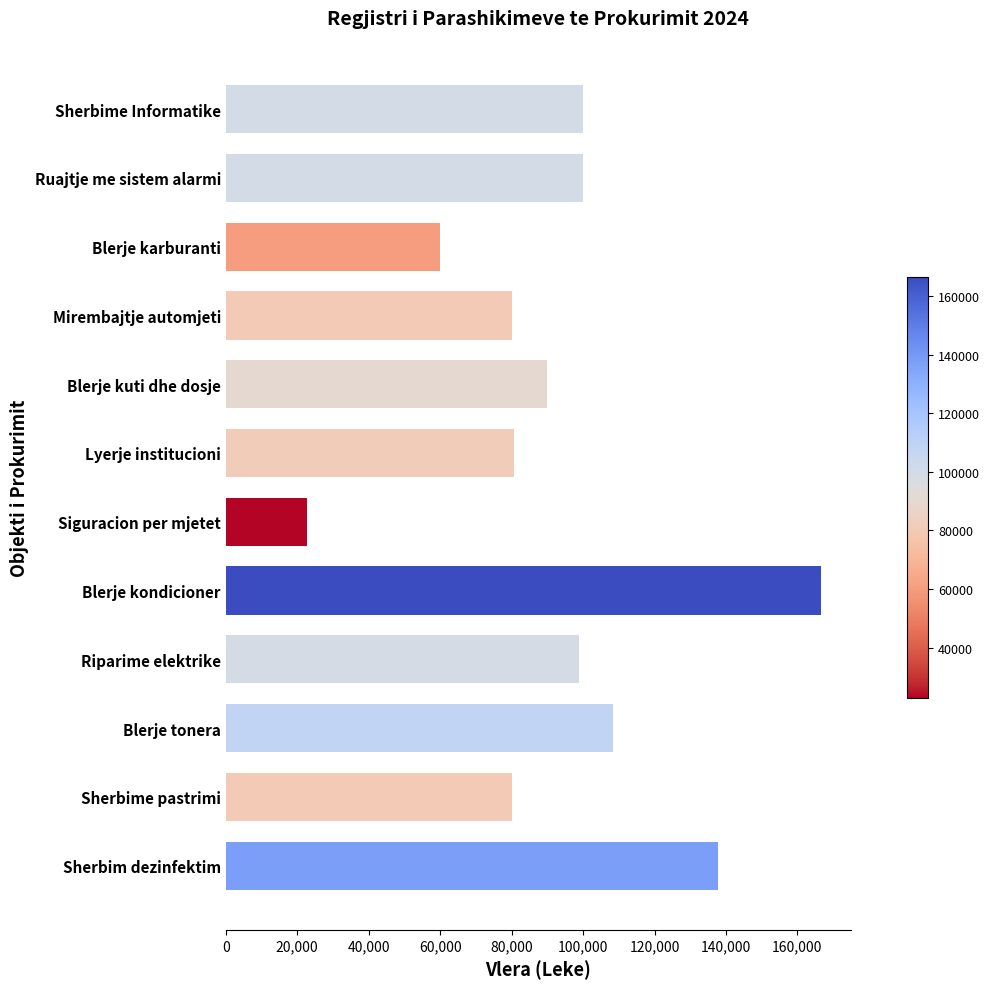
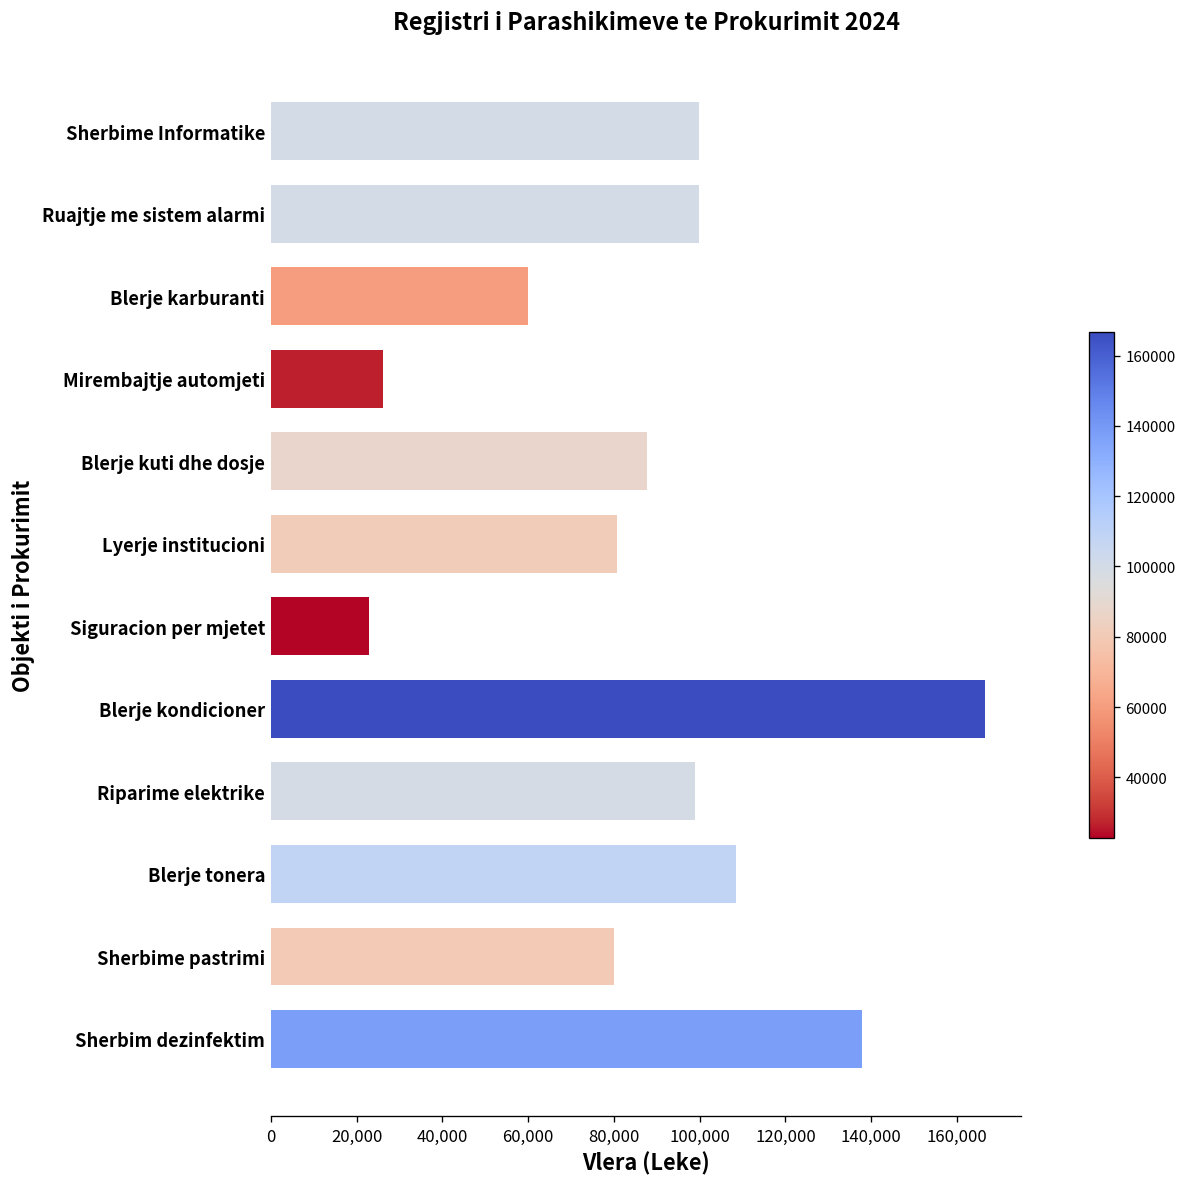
Mirembajtje automjeti: 80,000 -> 26,000
Blerje kuti dhe dosje: 90,000 -> 88,000
